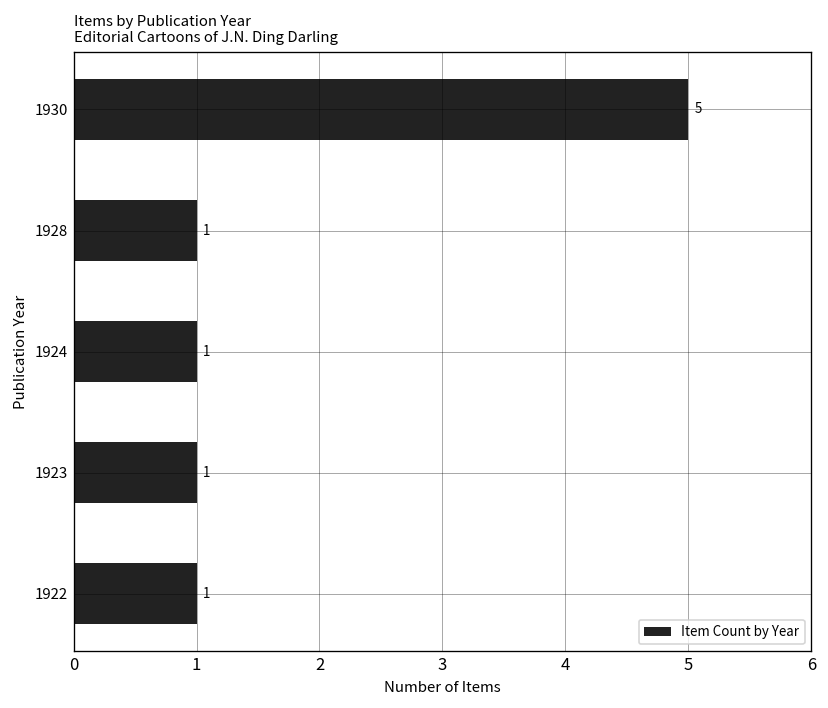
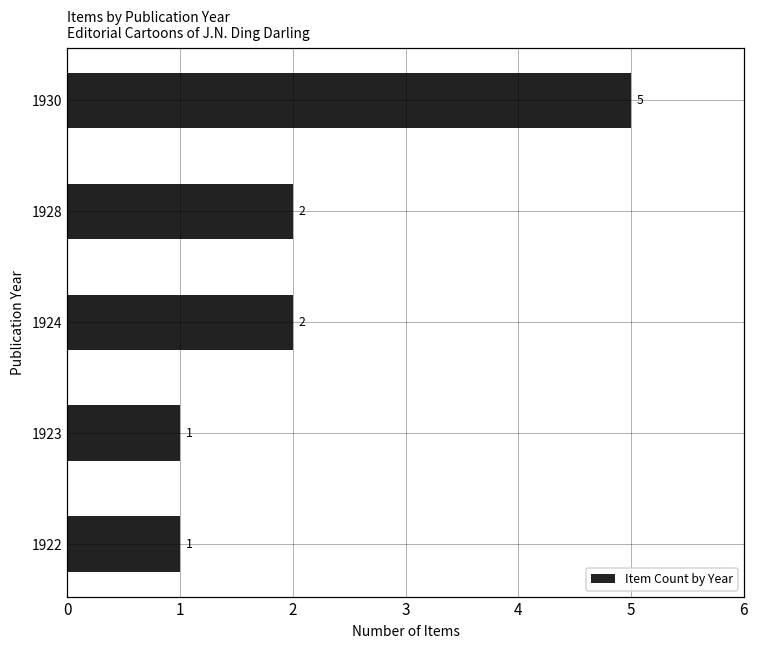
1928: 1 -> 2
1924: 1 -> 2
